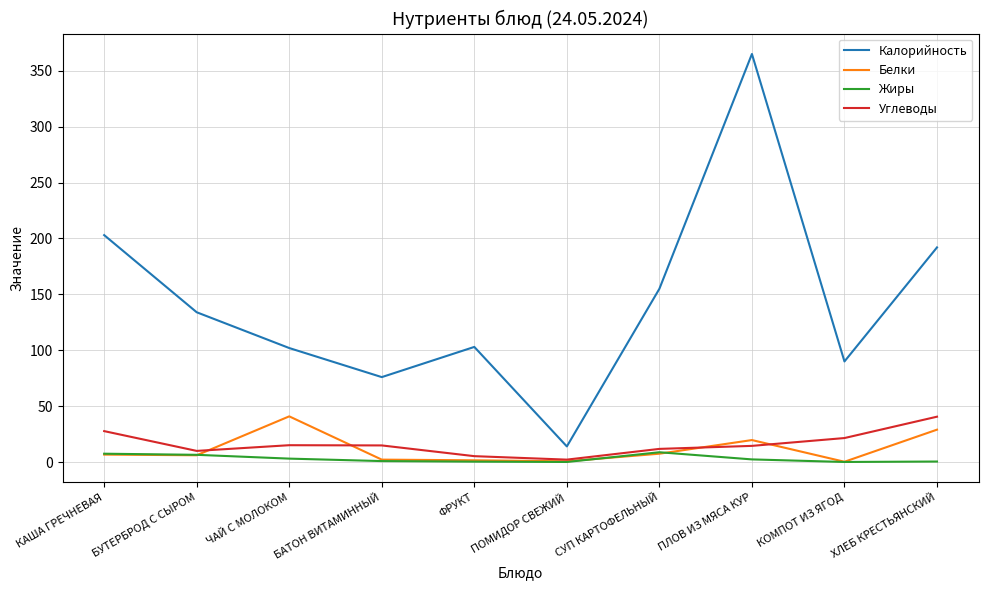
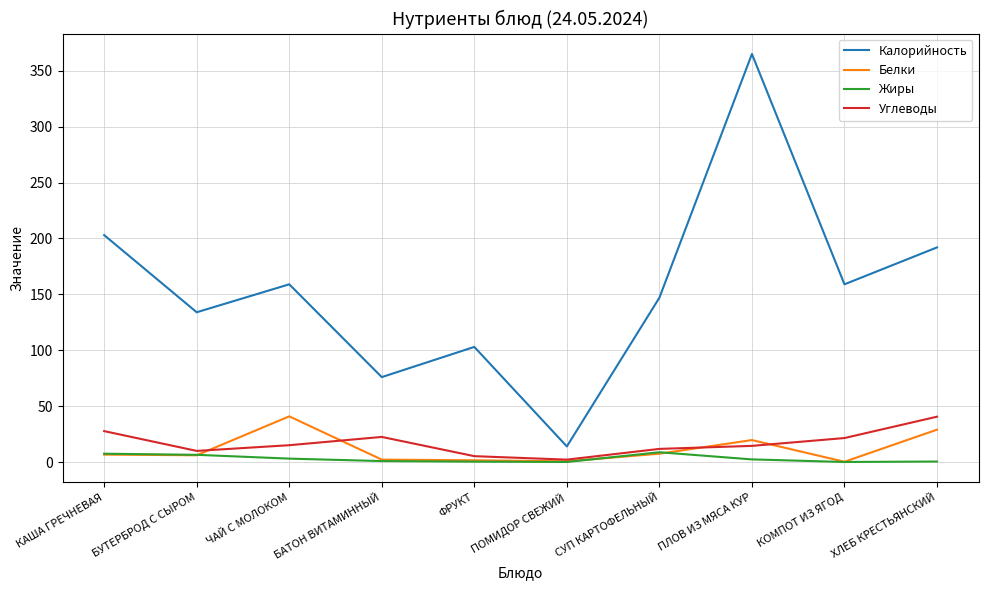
Калорийность, ЧАЙ С МОЛОКОМ: 102 -> 159
Углеводы, БАТОН ВИТАМИННЫЙ: 15 -> 23
Калорийность, СУП КАРТОФЕЛЬНЫЙ: 155 -> 147
Калорийность, КОМПОТ ИЗ ЯГОД: 90 -> 159
